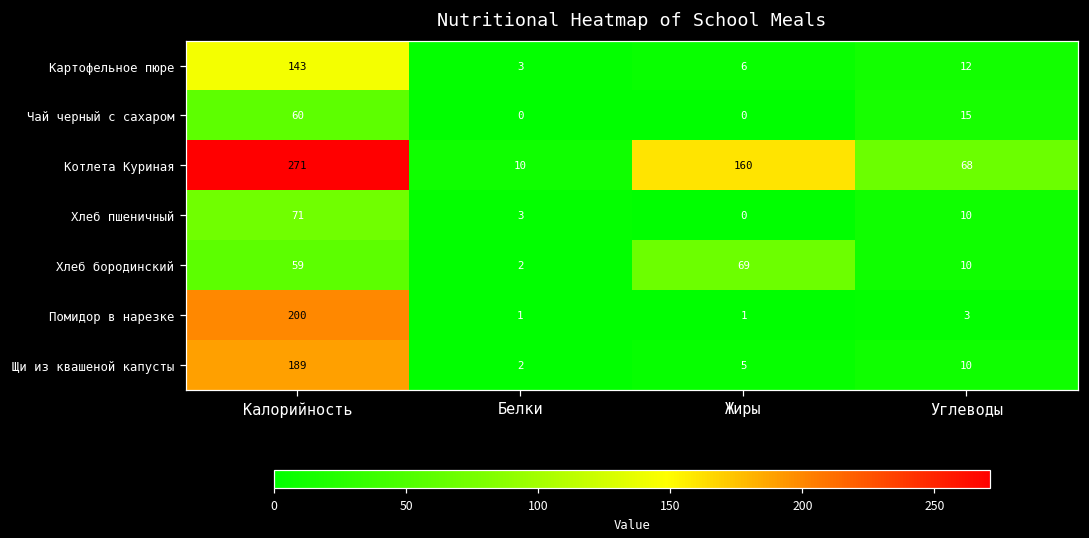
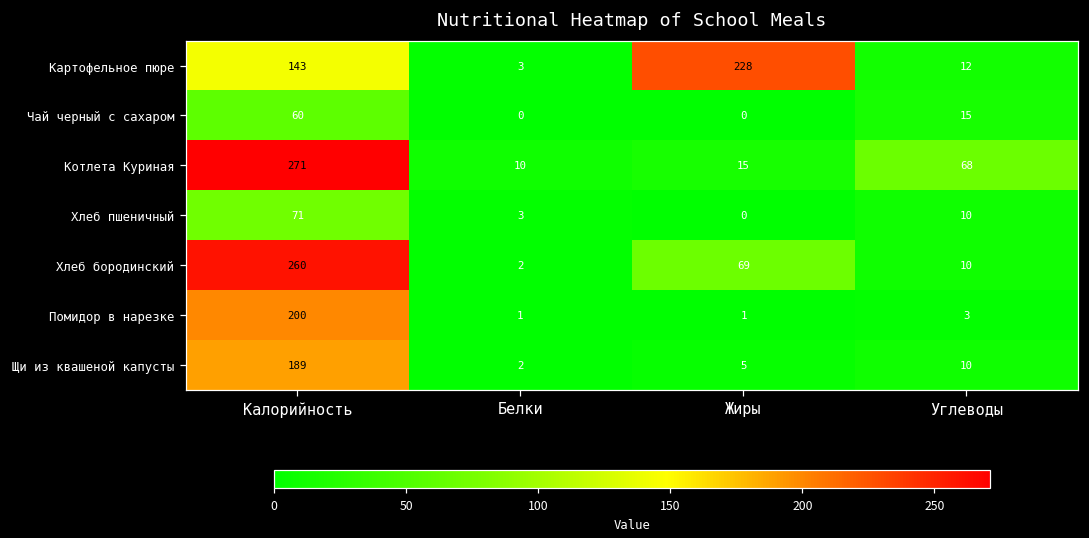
Картофельное пюре, Жиры: 6 -> 228
Котлета Куриная, Жиры: 160 -> 15
Хлеб бородинский, Калорийность: 59 -> 260
